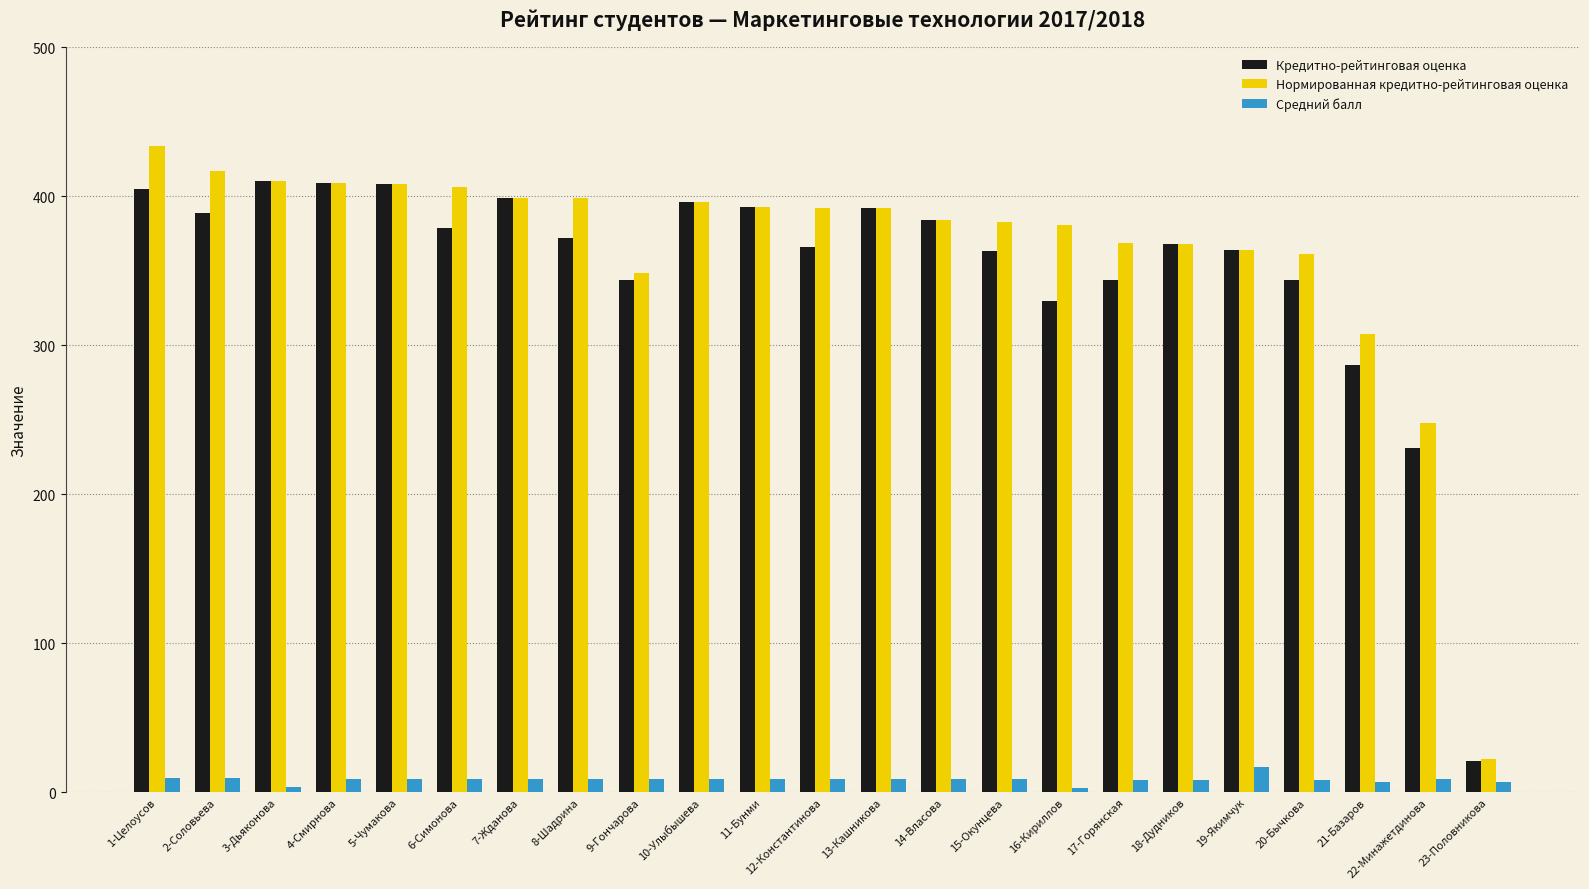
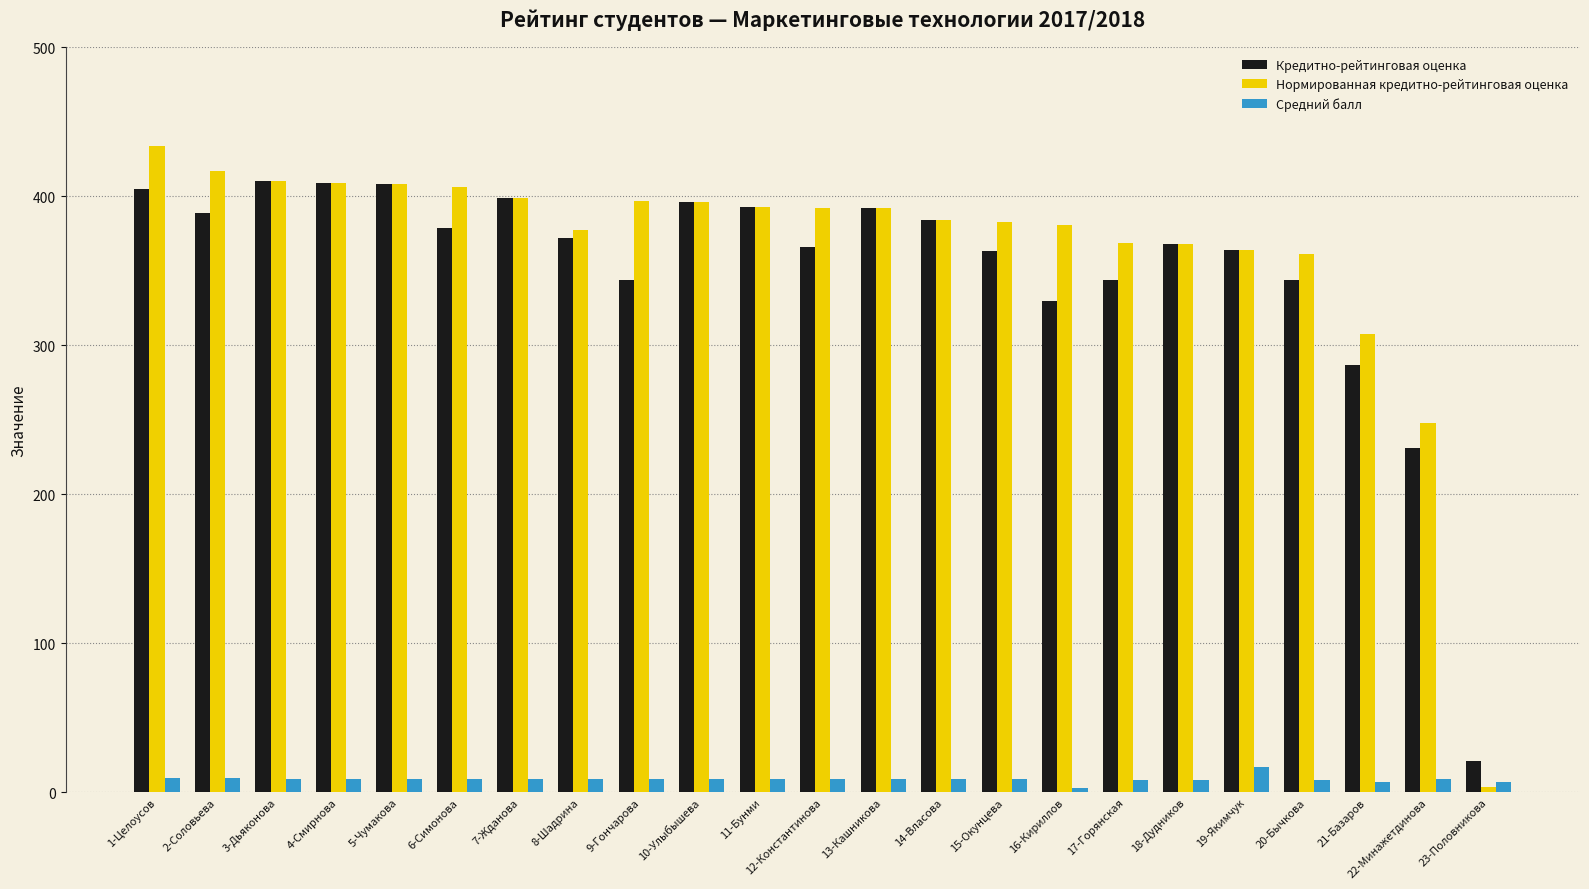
Средний балл, 3-Дьяконова: 3 -> 9
Нормированная кредитно-рейтинговая оценка, 8-Шадрина: 399 -> 377
Нормированная кредитно-рейтинговая оценка, 9-Гончарова: 349 -> 397
Нормированная кредитно-рейтинговая оценка, 23-Половникова: 23 -> 3
